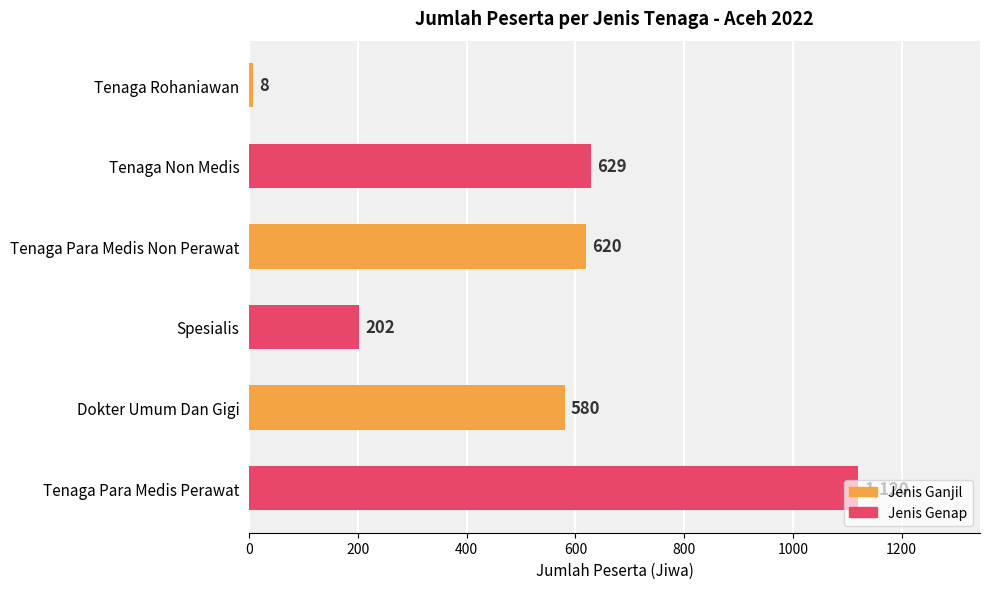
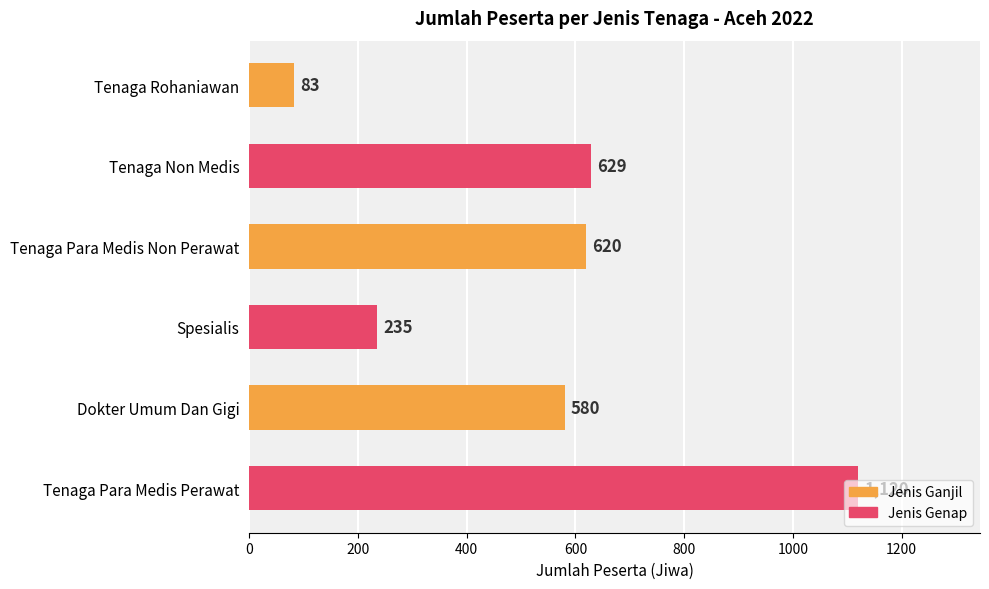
Tenaga Rohaniawan: 8 -> 83
Spesialis: 202 -> 235
